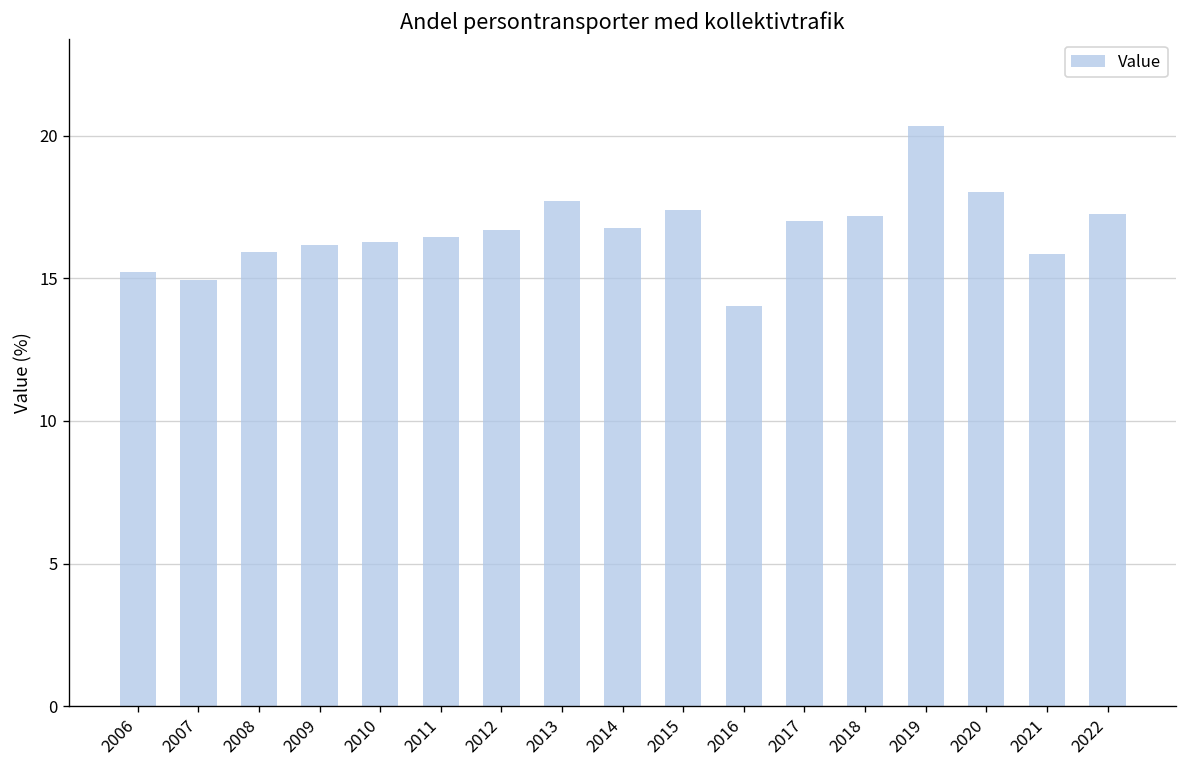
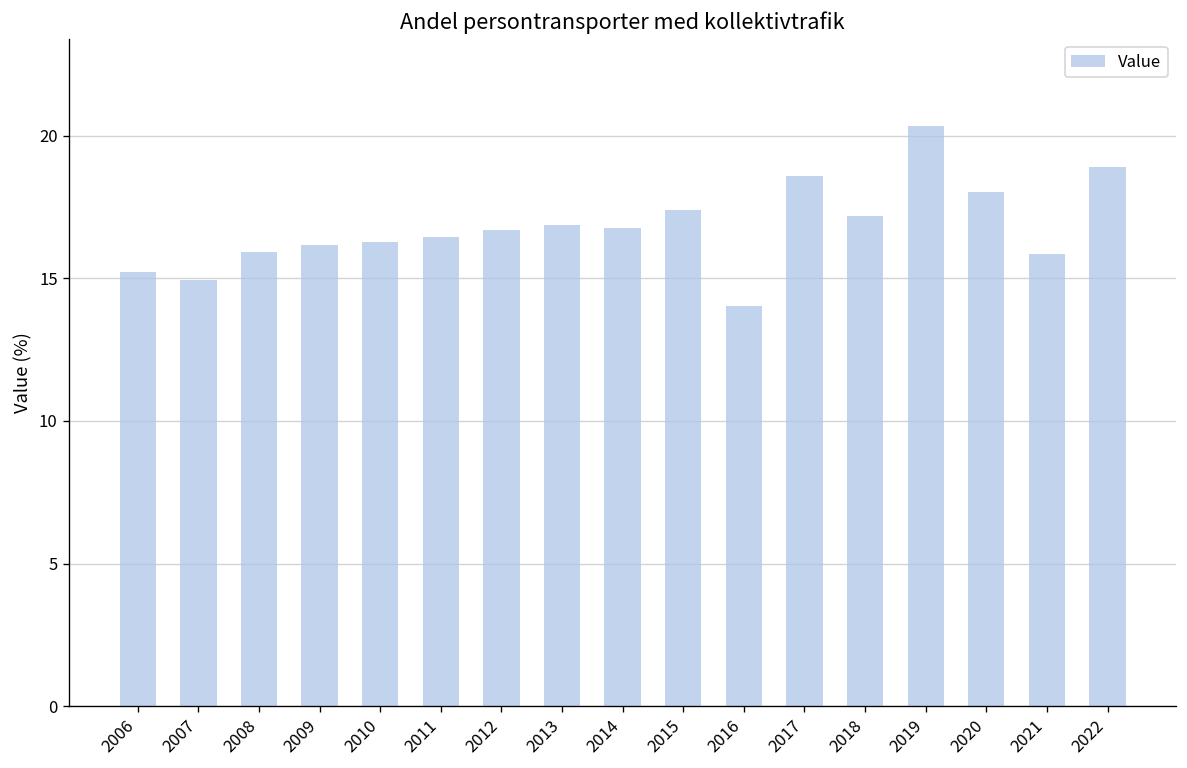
2013: 17.7 -> 16.9
2017: 17.0 -> 18.6
2022: 17.3 -> 18.9
